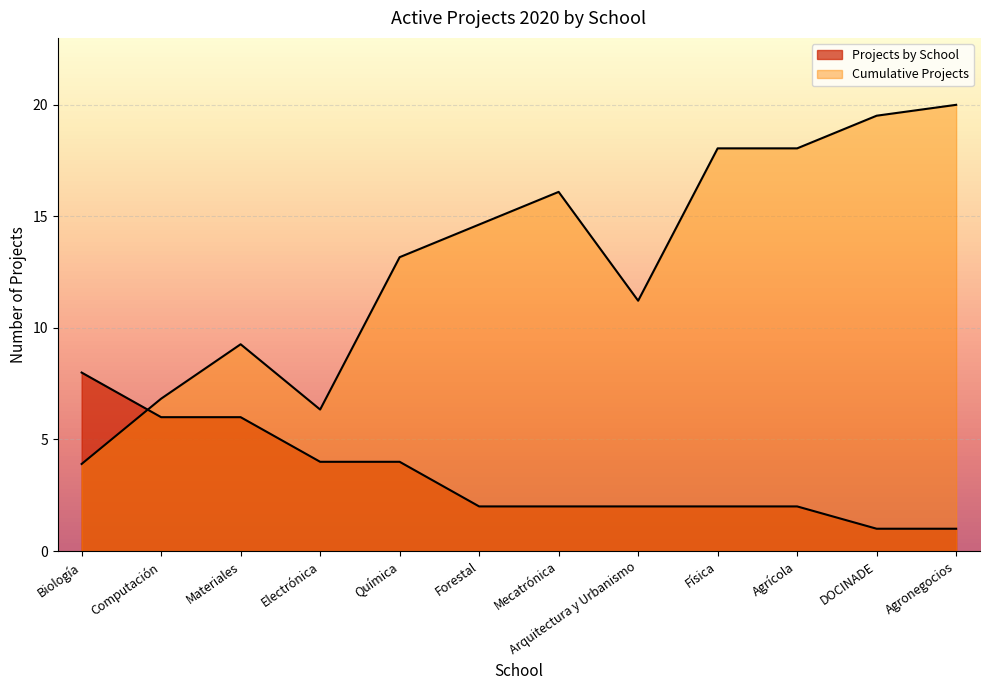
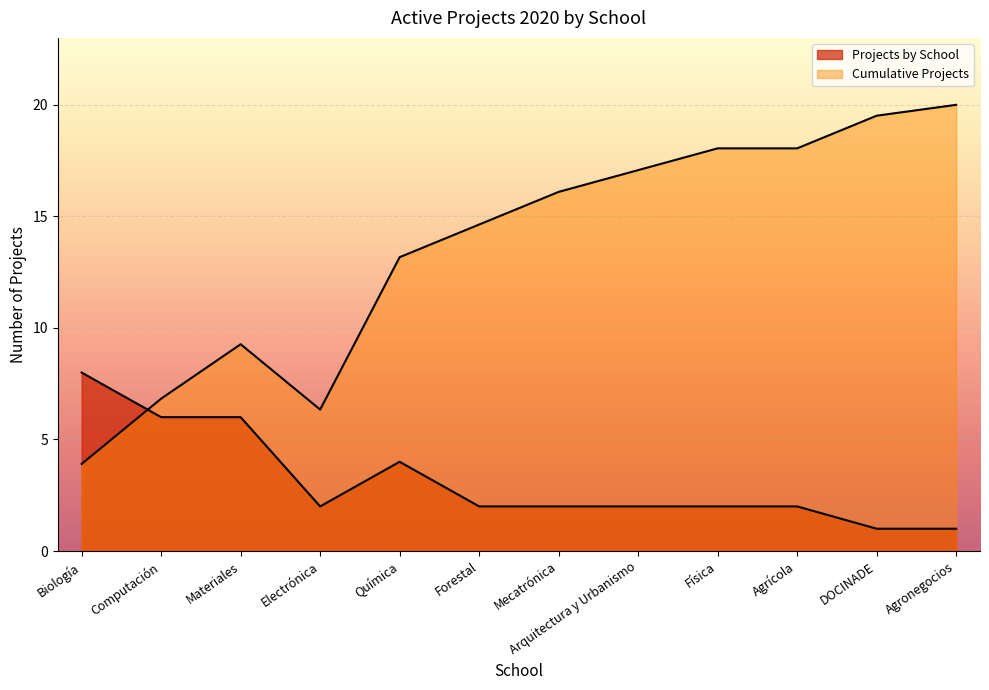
Projects by School, Electrónica: 4 -> 2
Cumulative Projects, Arquitectura y Urbanismo: 11.2 -> 17.1
